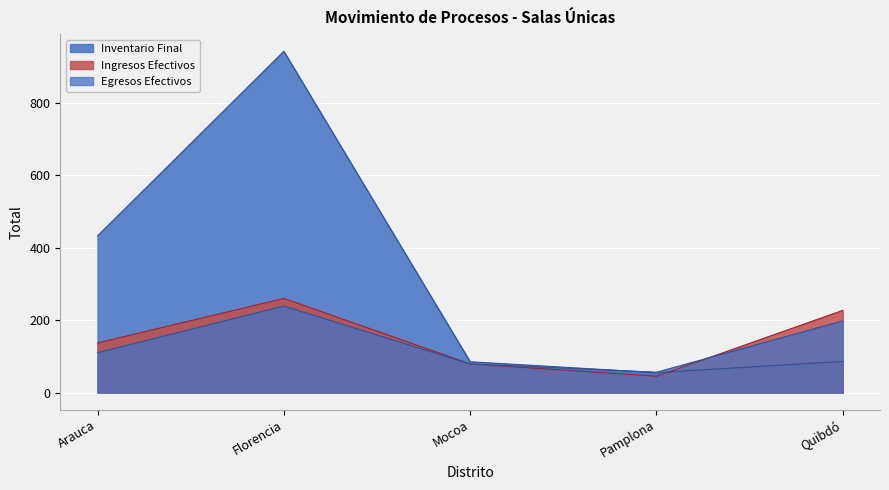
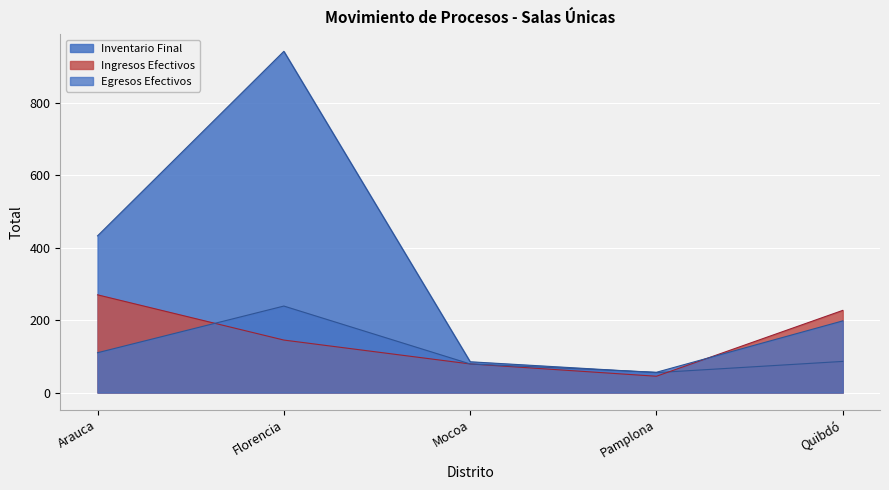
Ingresos Efectivos, Arauca: 140 -> 270
Ingresos Efectivos, Florencia: 260 -> 150
